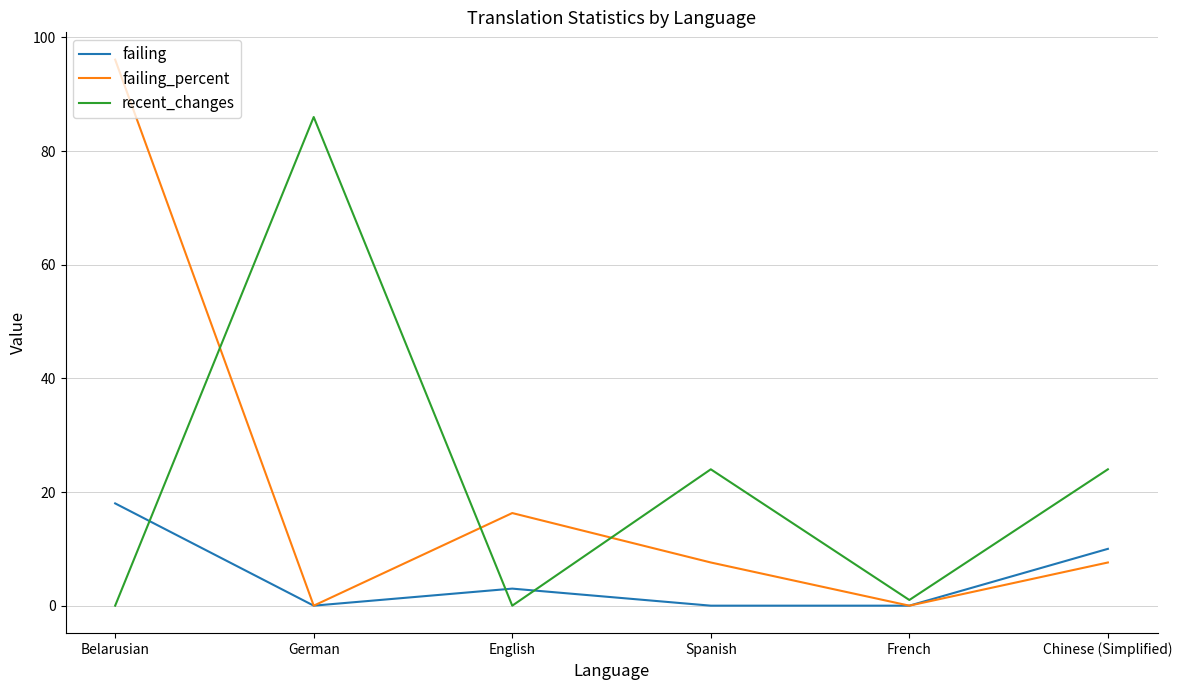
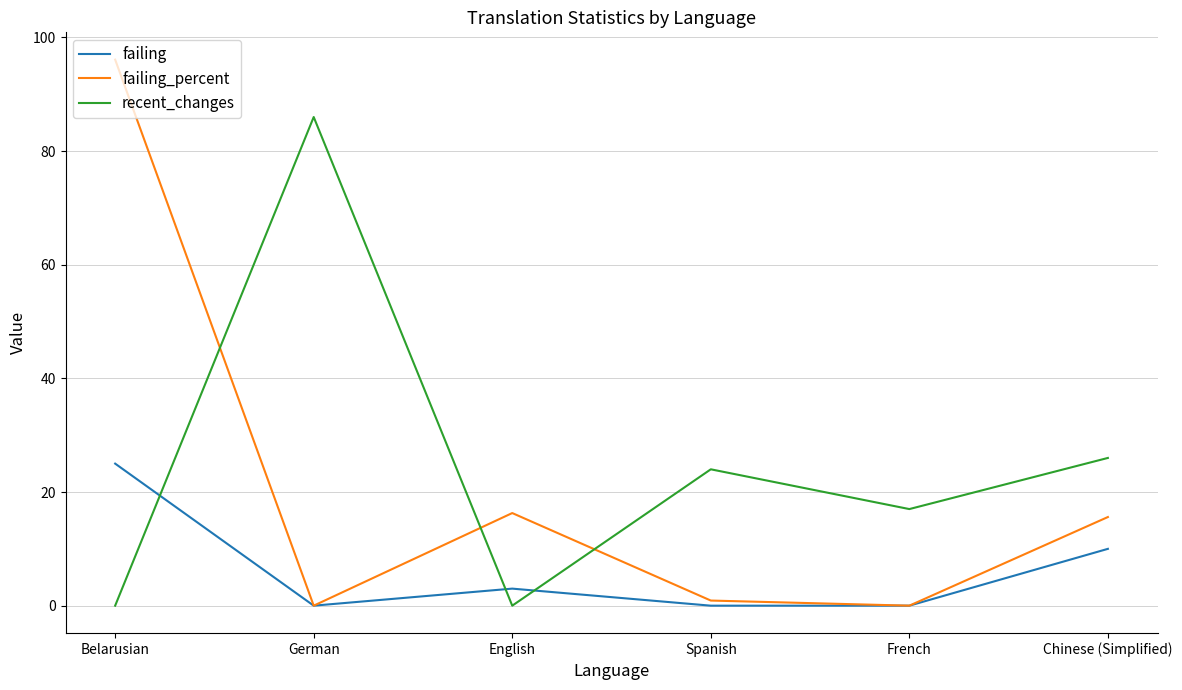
failing, Belarusian: 18 -> 25
failing_percent, Spanish: 8 -> 1
recent_changes, French: 1 -> 17
failing_percent, Chinese (Simplified): 8 -> 16
recent_changes, Chinese (Simplified): 24 -> 26
